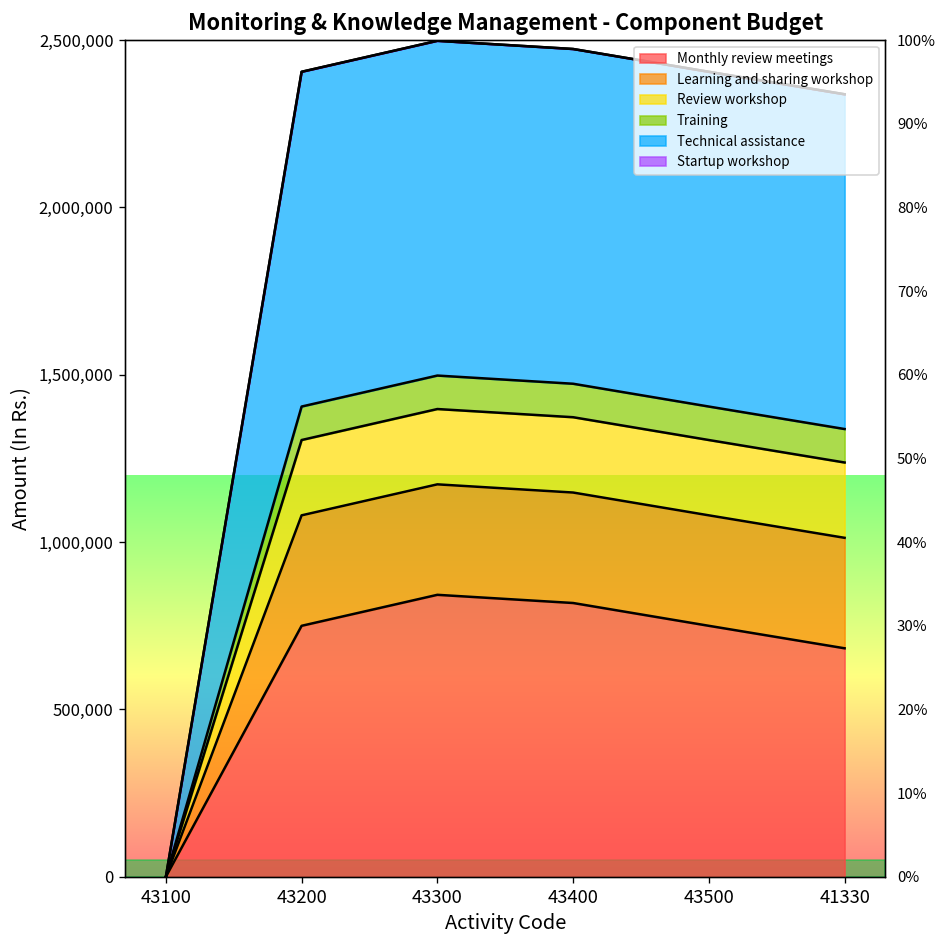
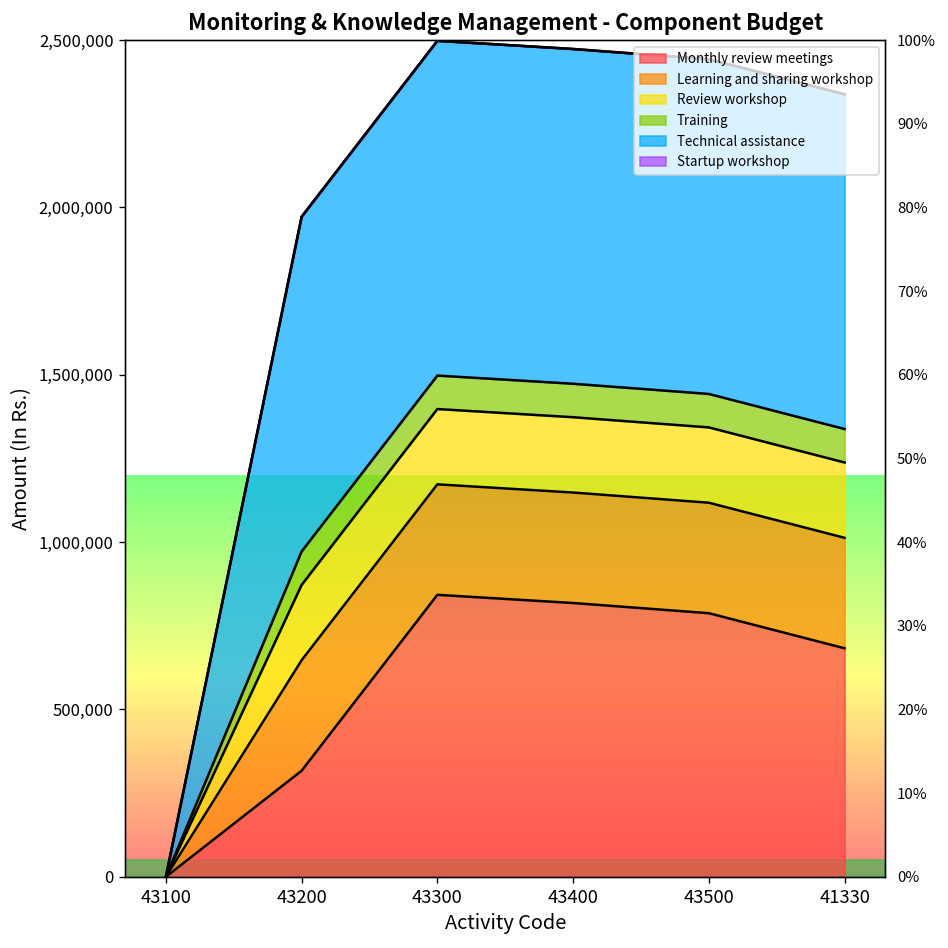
Monthly review meetings, 43200: 750,000 -> 320,000
Monthly review meetings, 43500: 750,000 -> 790,000
